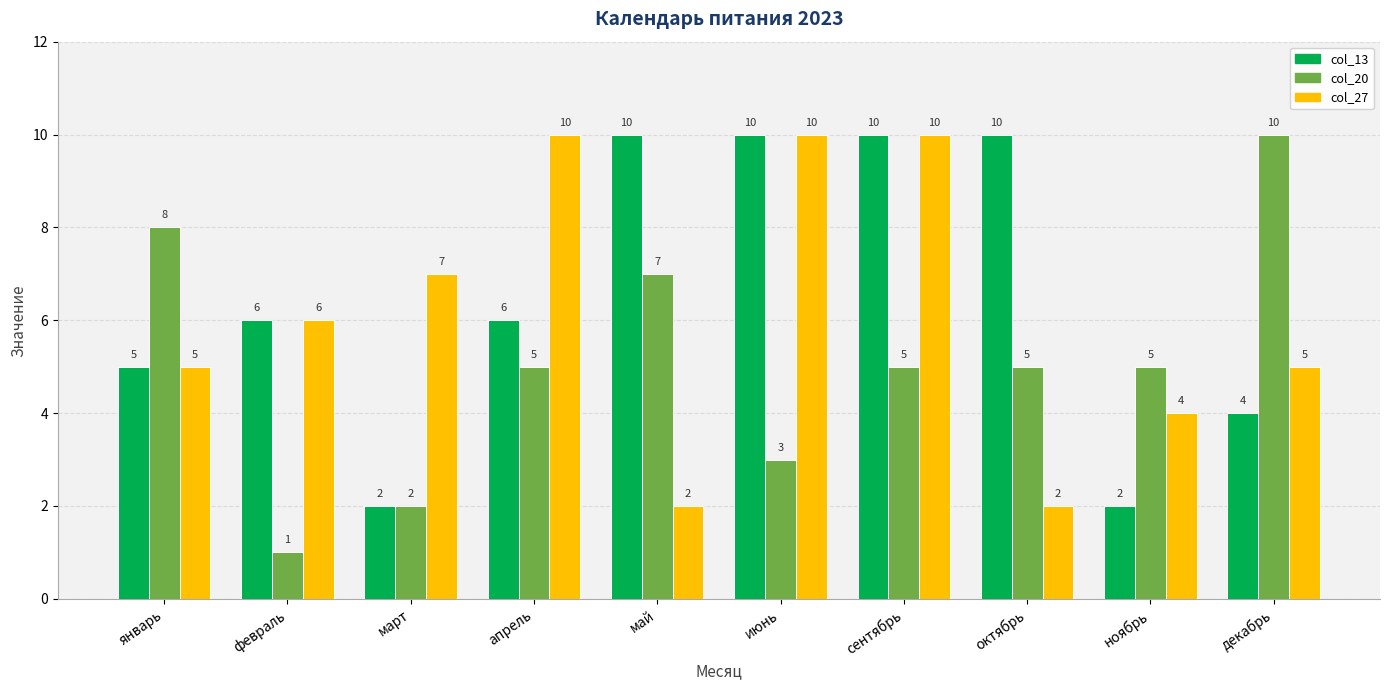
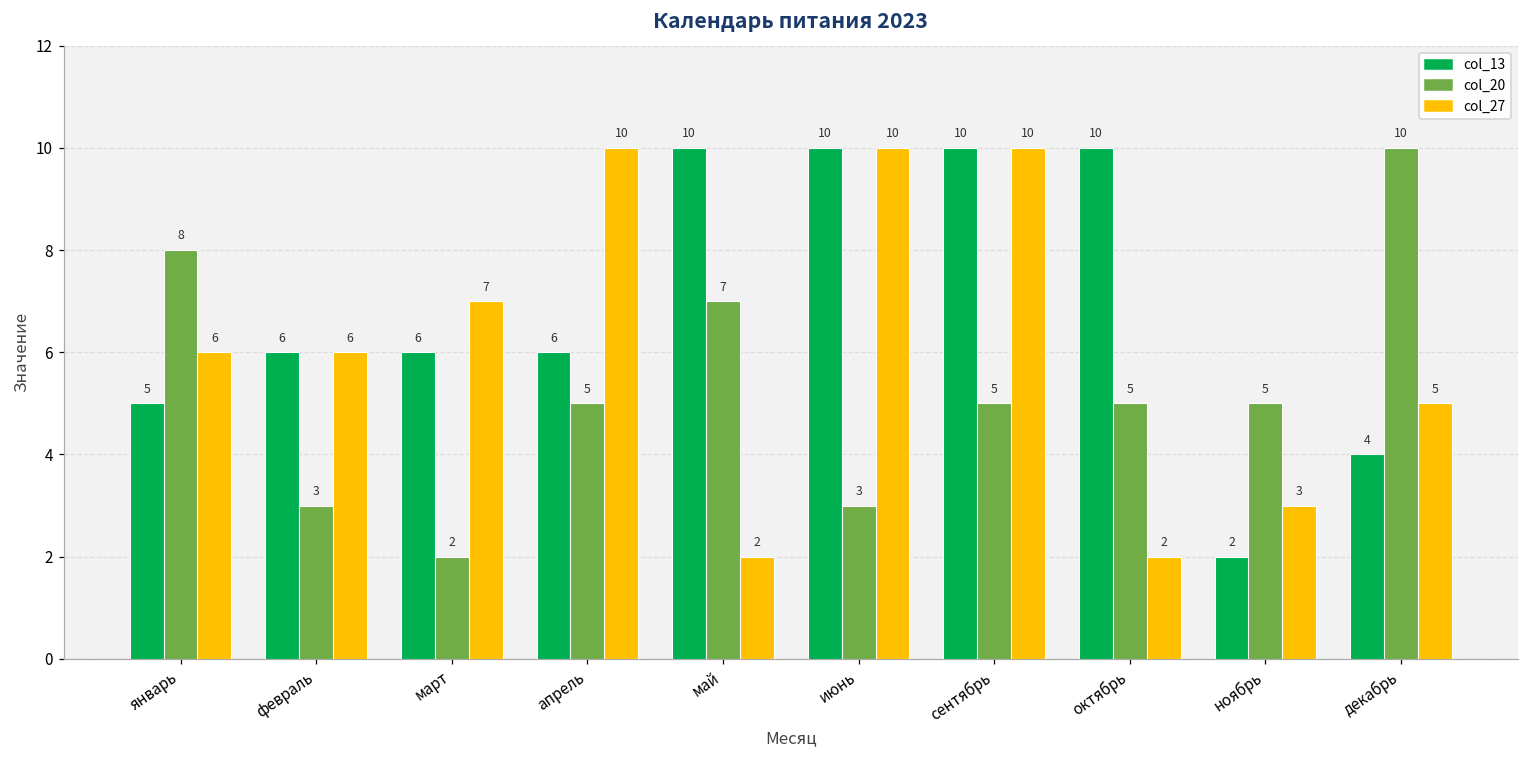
col_27, январь: 5 -> 6
col_20, февраль: 1 -> 3
col_13, март: 2 -> 6
col_27, ноябрь: 4 -> 3
